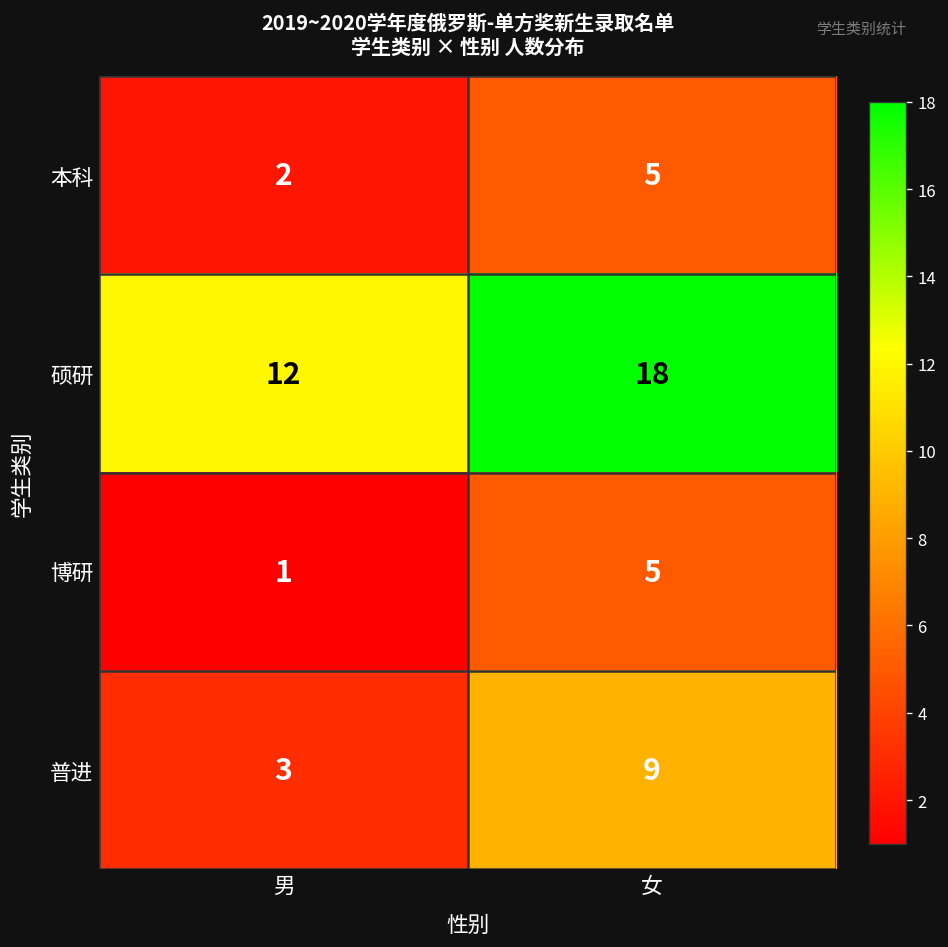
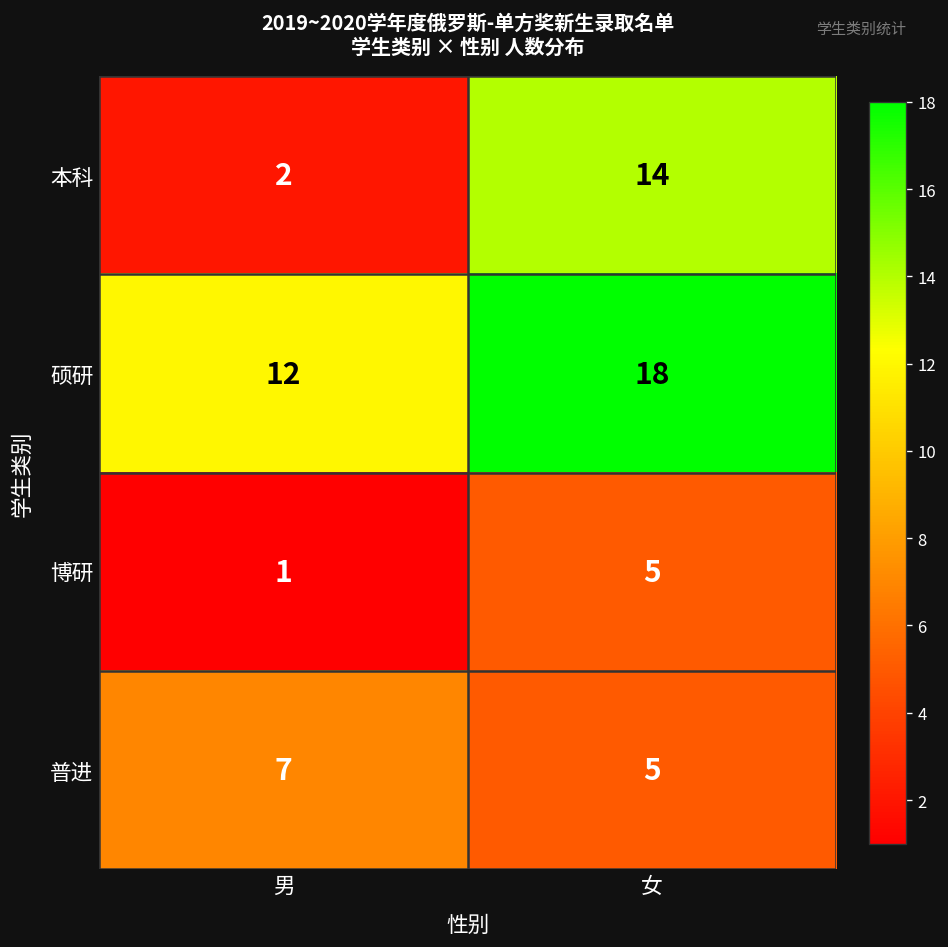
本科, 女: 5 -> 14
普进, 男: 3 -> 7
普进, 女: 9 -> 5
